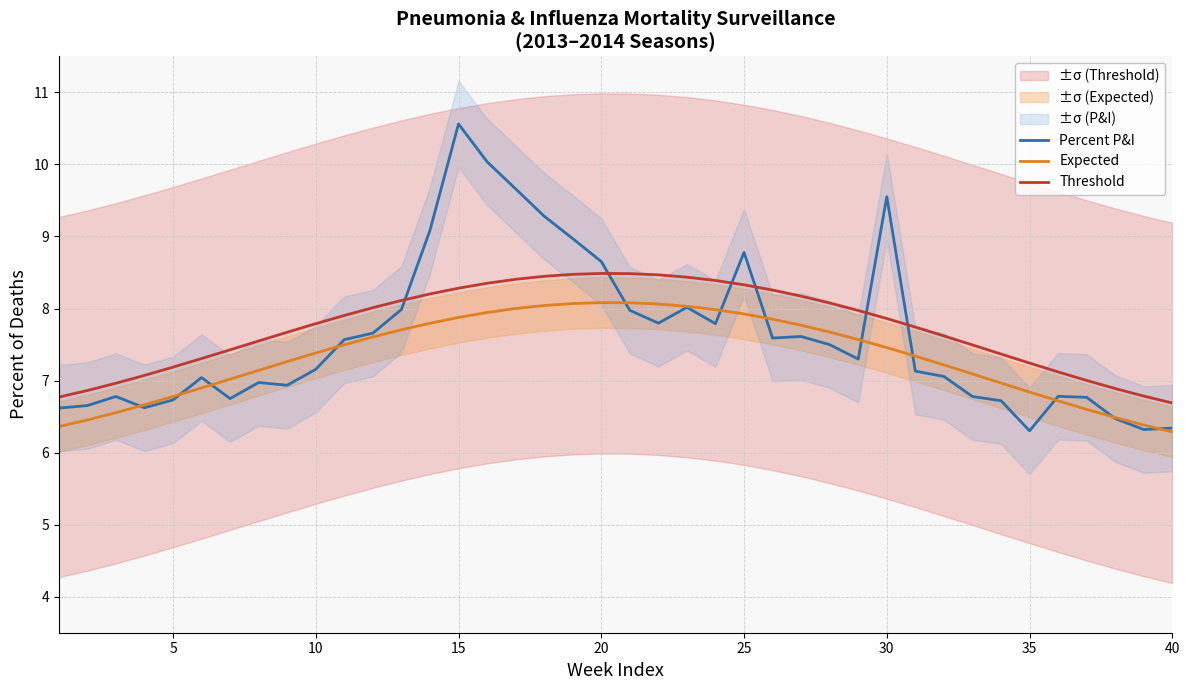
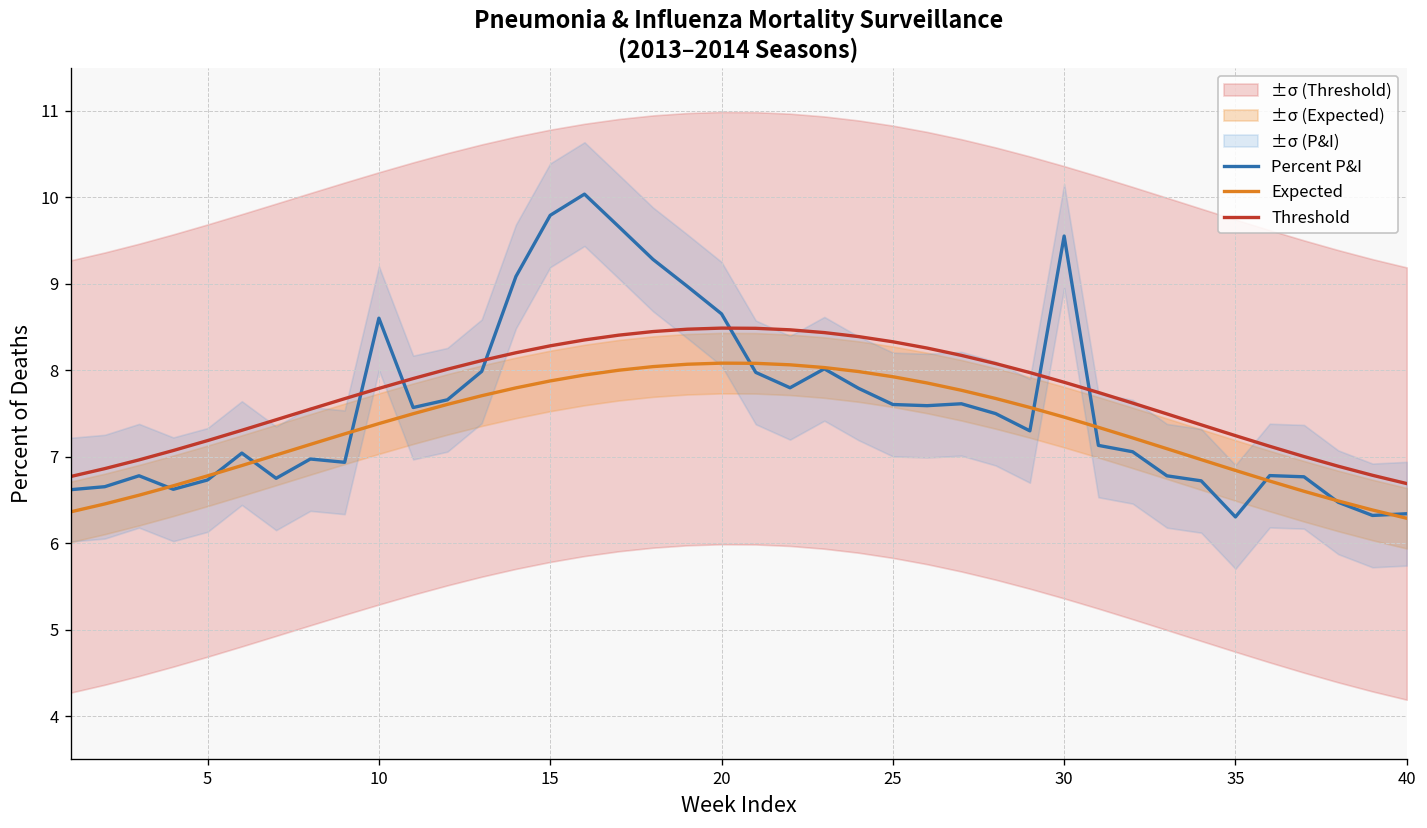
Percent P&I, 10: 7.2 -> 8.6
Percent P&I, 15: 10.6 -> 9.8
Percent P&I, 25: 8.8 -> 7.6
